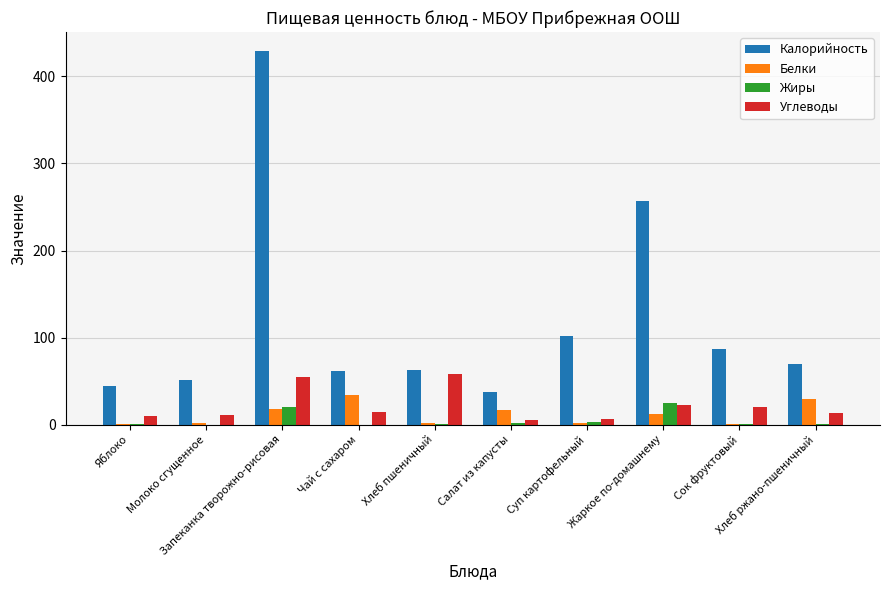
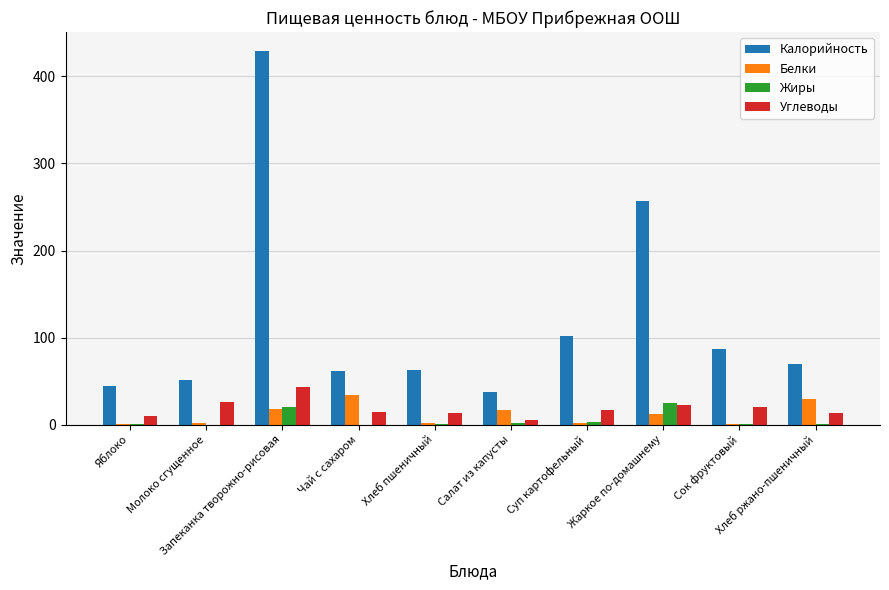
Углеводы, Молоко сгущенное: 10 -> 30
Углеводы, Запеканка творожно-рисовая: 50 -> 40
Углеводы, Хлеб пшеничный: 60 -> 10
Углеводы, Суп картофельный: 10 -> 20
